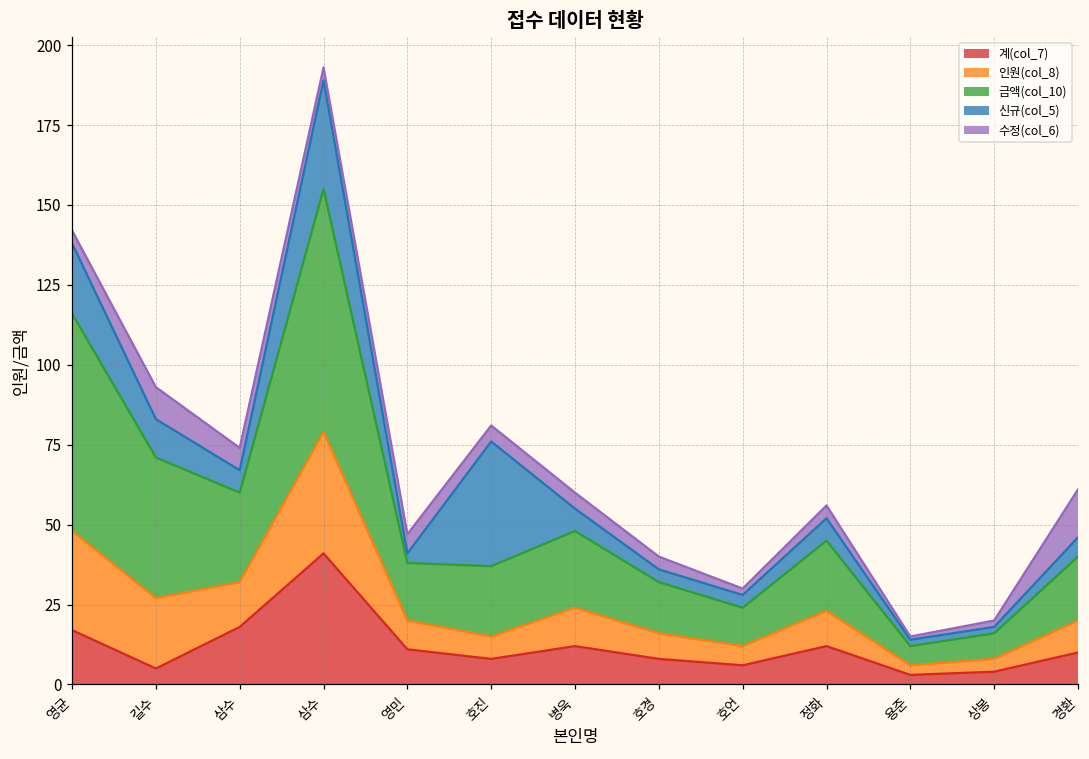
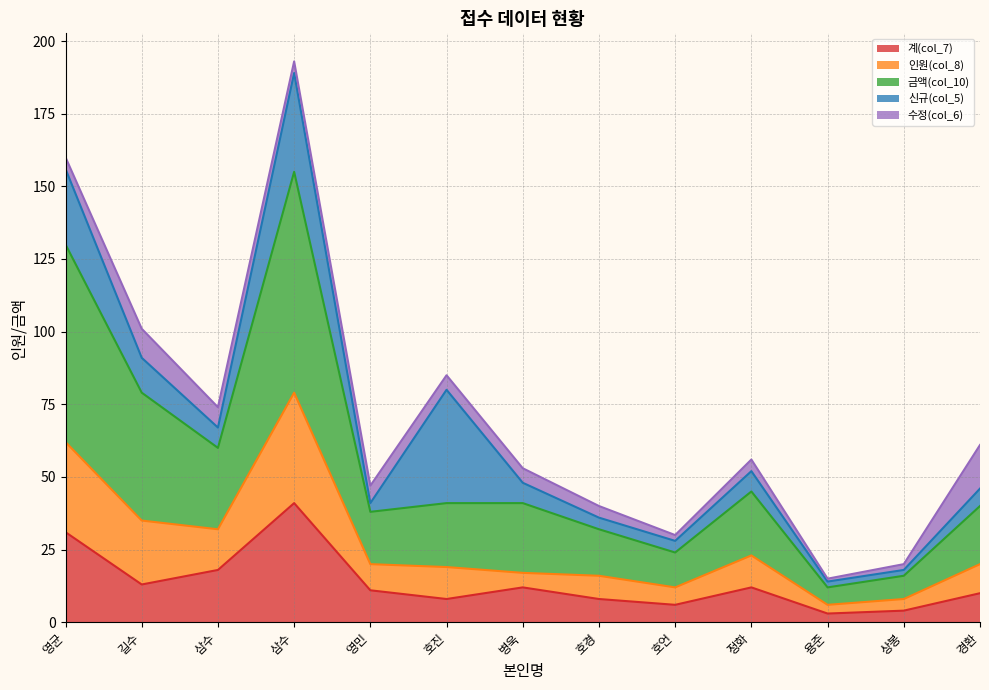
계(col_7), 영균: 17 -> 31
신규(col_5), 영균: 22 -> 26
계(col_7), 길수: 5 -> 13
인원(col_8), 호진: 7 -> 11
인원(col_8), 병욱: 12 -> 5
